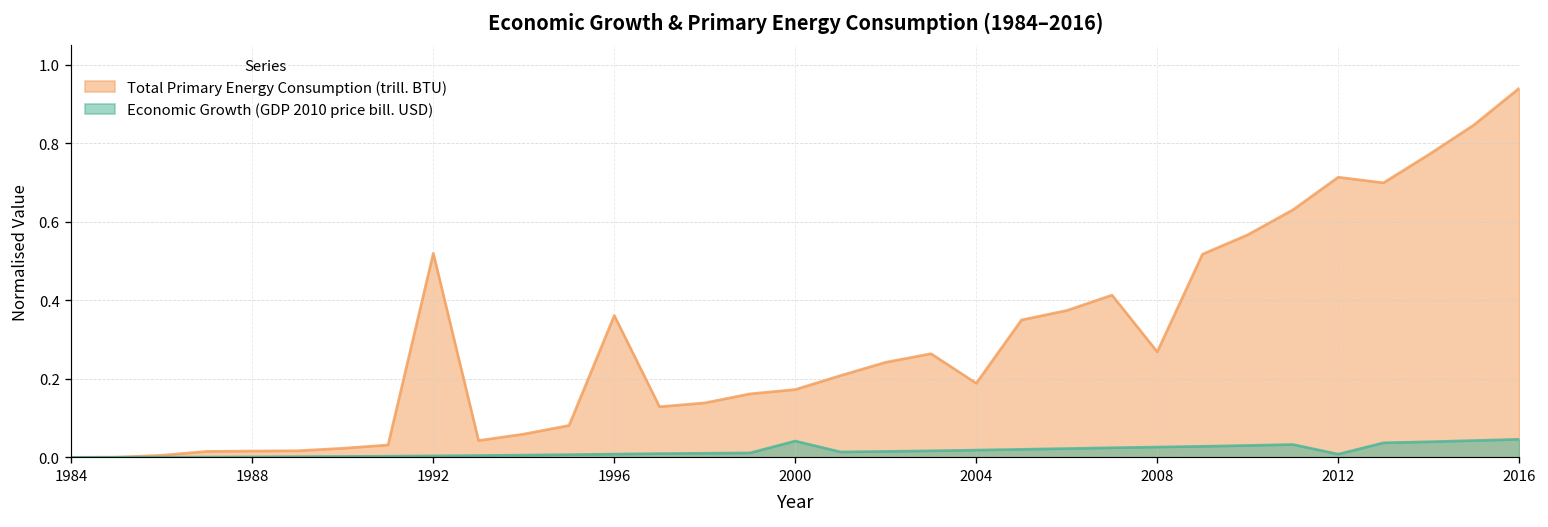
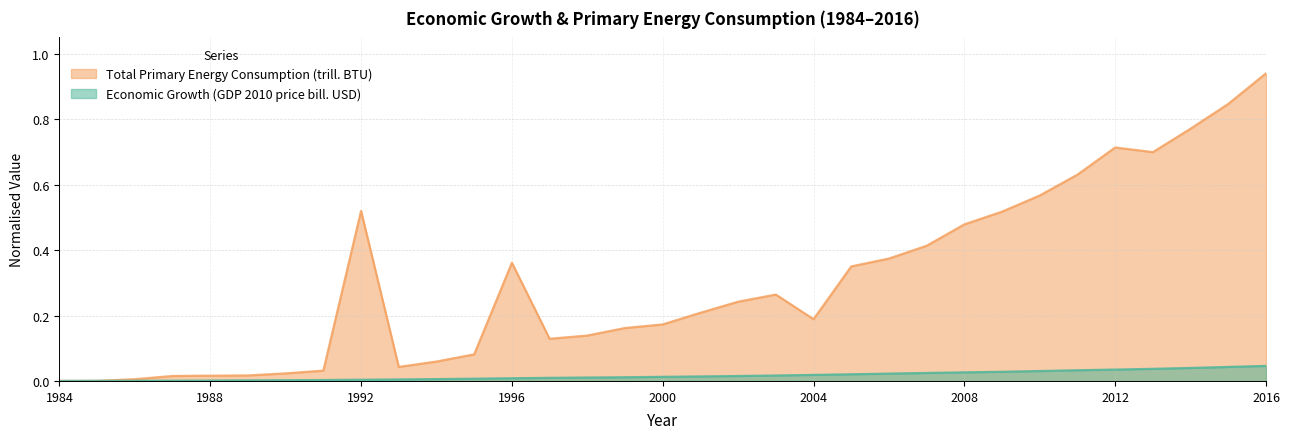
Economic Growth (GDP 2010 price bill. USD), 2000: 0.04 -> 0.01
Total Primary Energy Consumption (trill. BTU), 2008: 0.27 -> 0.48
Economic Growth (GDP 2010 price bill. USD), 2012: 0.01 -> 0.03
